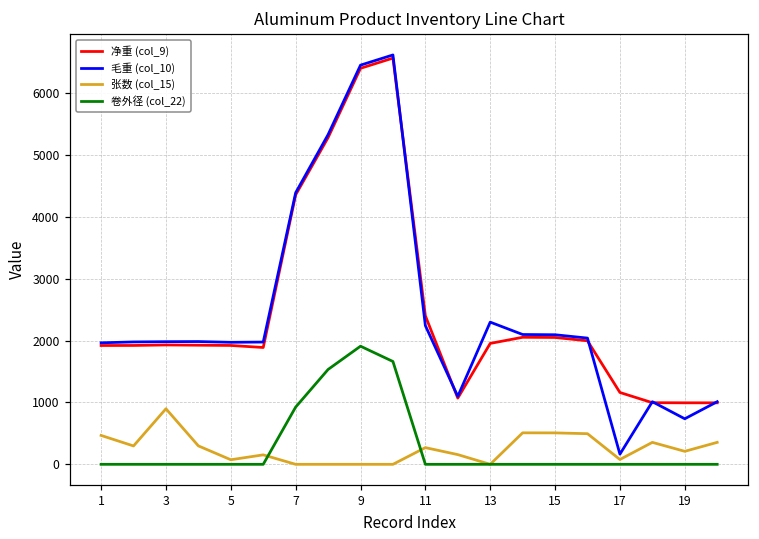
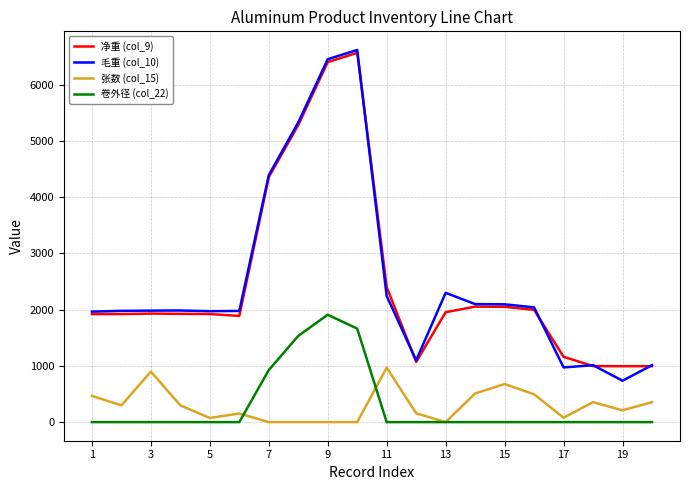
张数 (col_15), 11: 300 -> 1000
张数 (col_15), 15: 500 -> 700
毛重 (col_10), 17: 200 -> 1000
